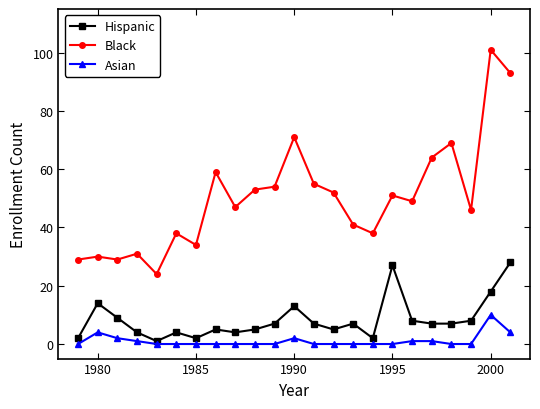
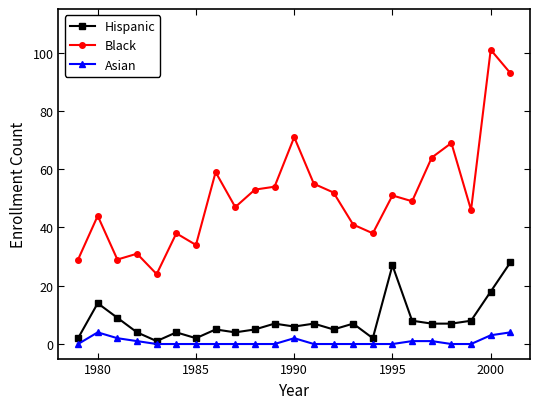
Black, 1980: 30 -> 44
Hispanic, 1990: 13 -> 6
Asian, 2000: 10 -> 3
